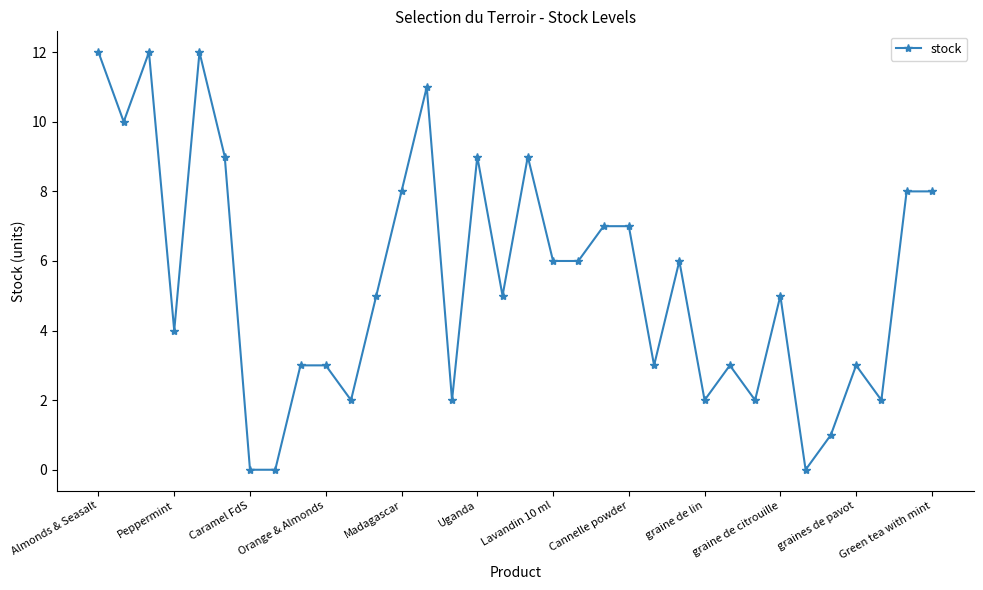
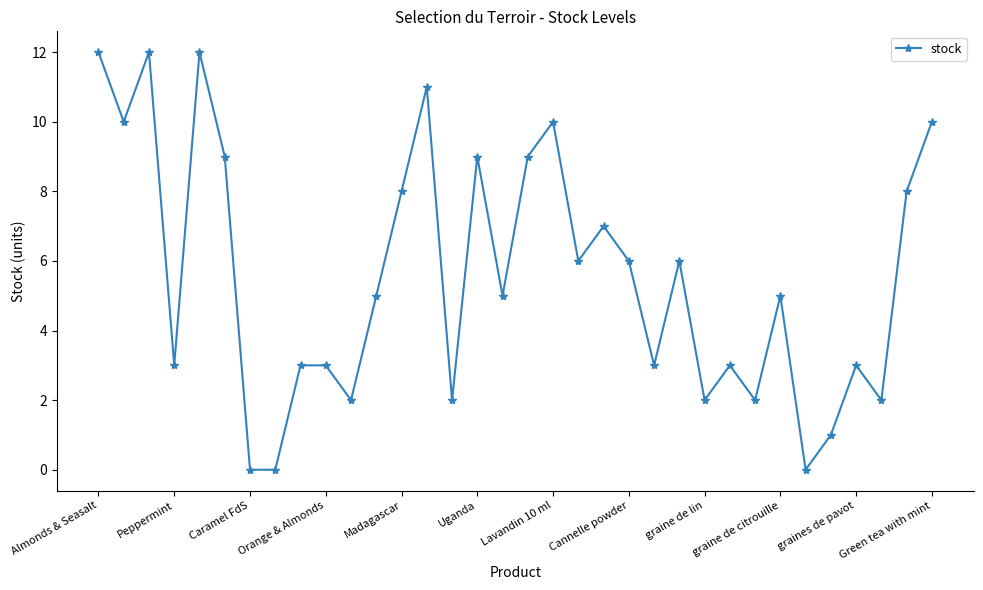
Peppermint: 4 -> 3
Lavandin 10 ml: 6 -> 10
Cannelle powder: 7 -> 6
Green tea with mint: 8 -> 10
